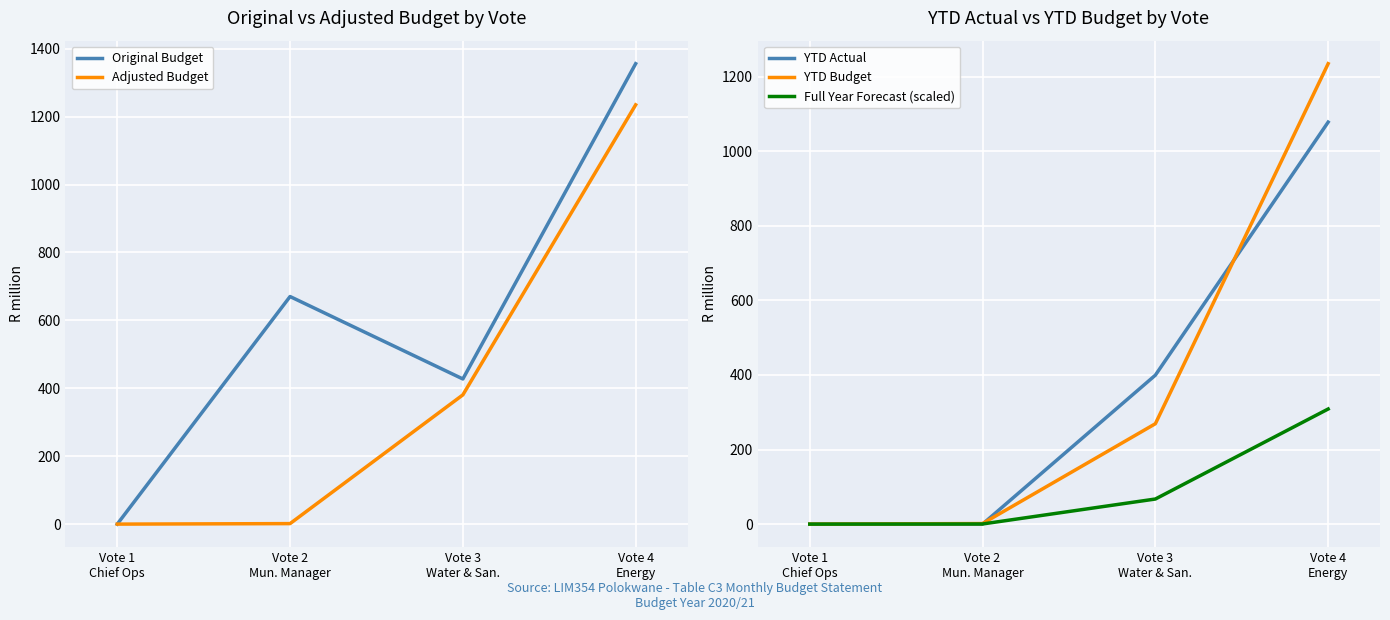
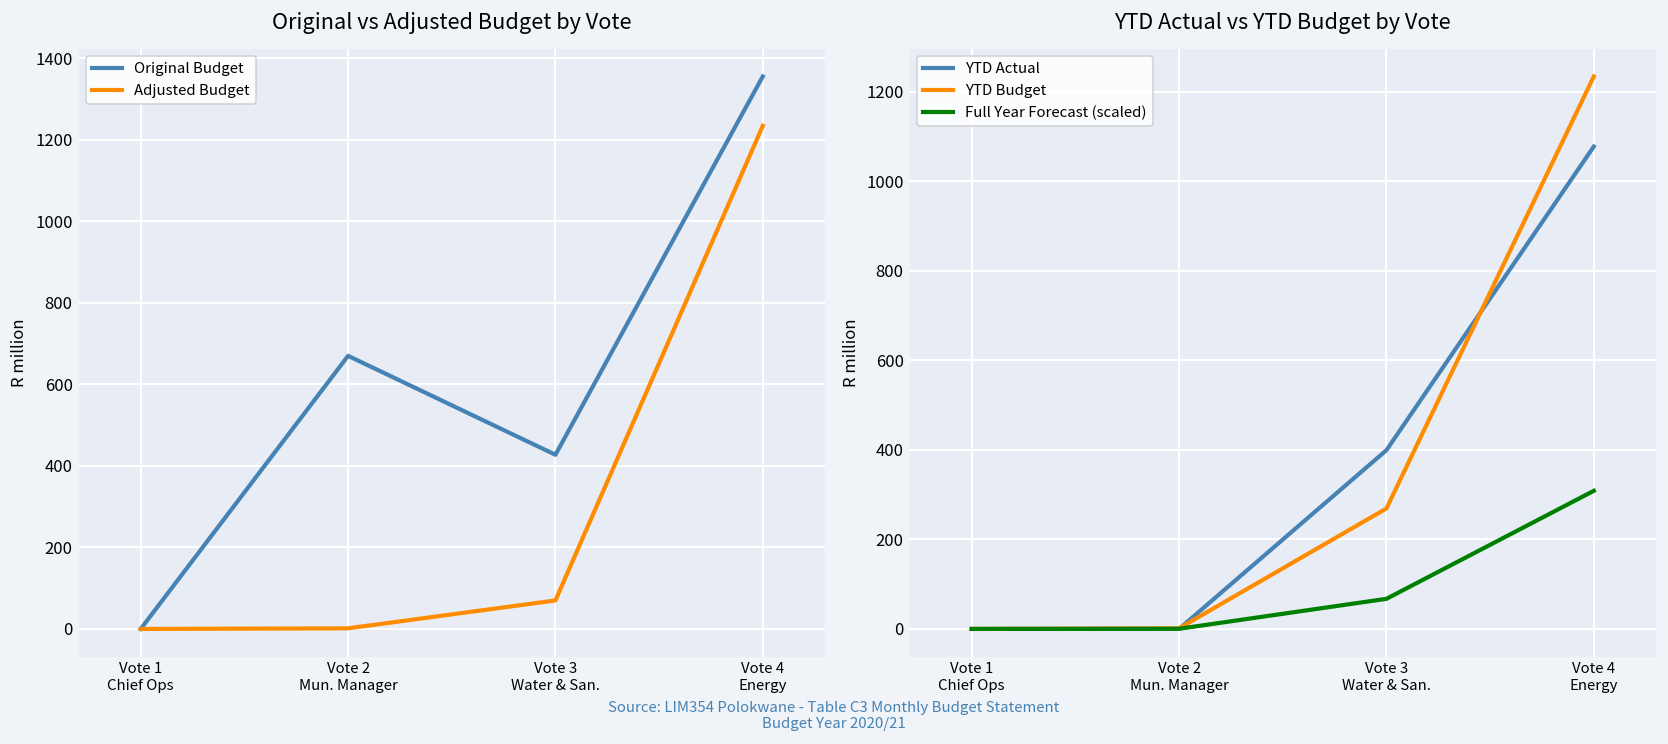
Original vs Adjusted Budget by Vote, Adjusted Budget, Vote 3 Water & San.: 380 -> 70
